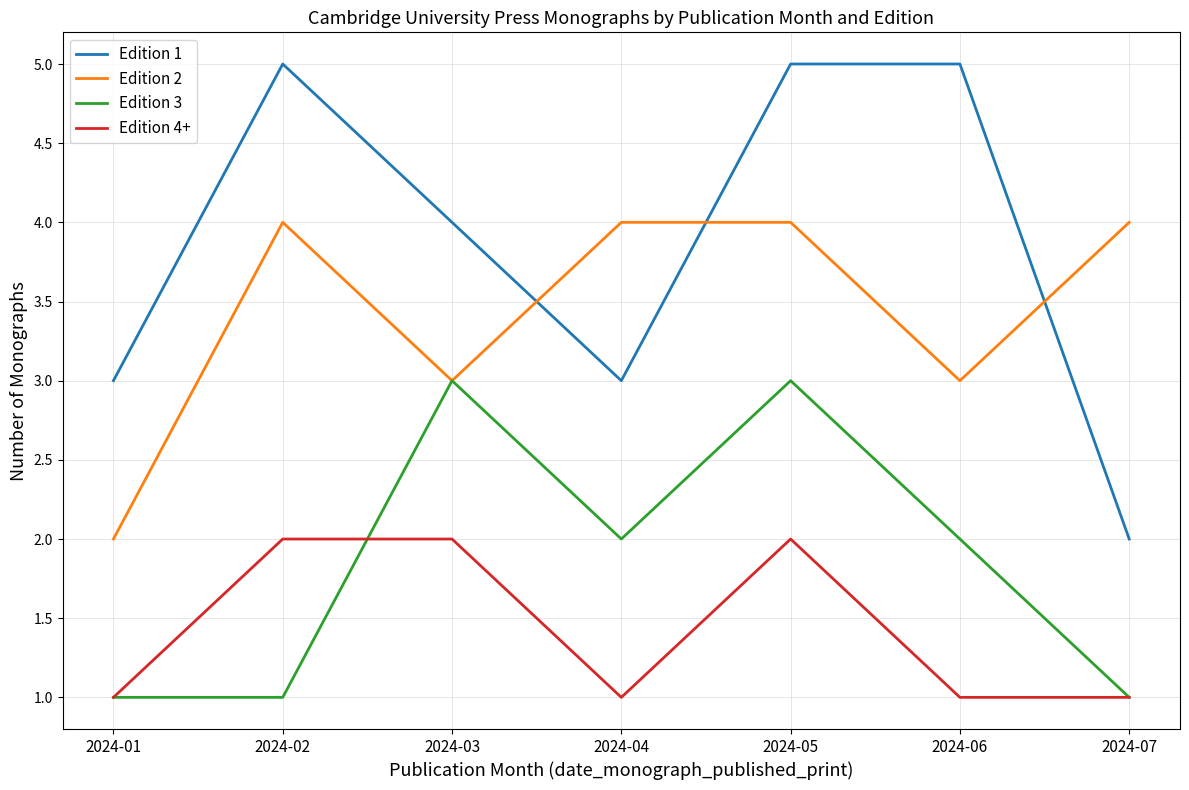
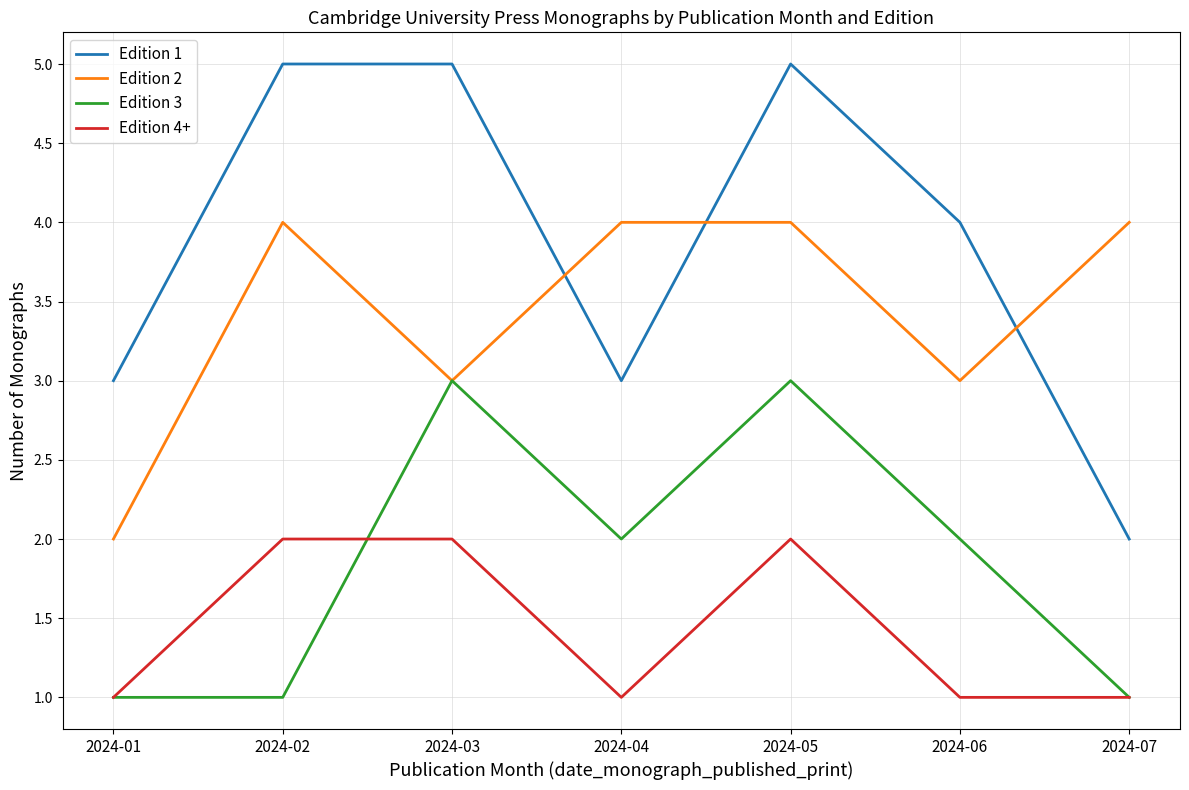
Edition 1, 2024-03: 4 -> 5
Edition 1, 2024-06: 5 -> 4
